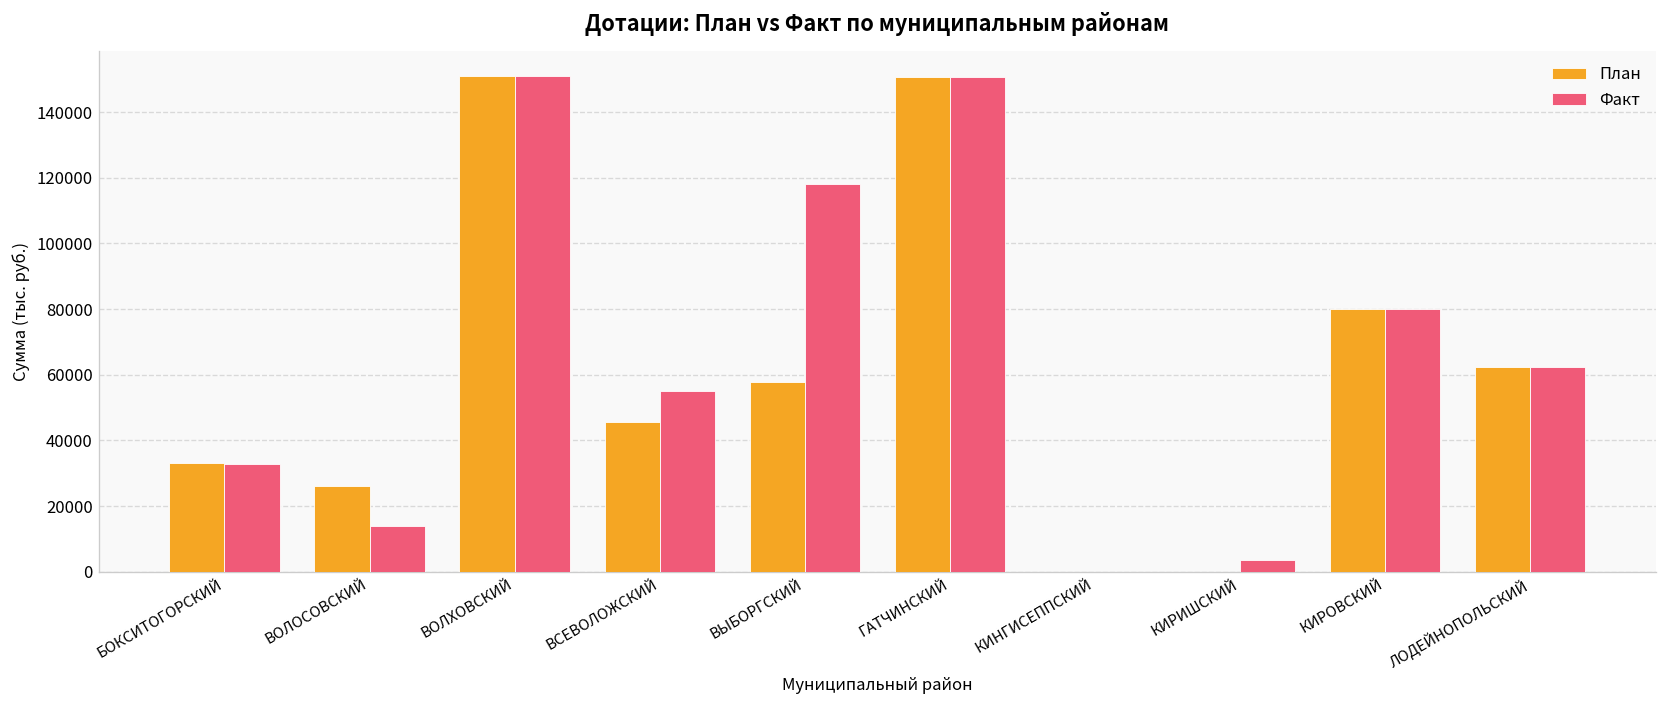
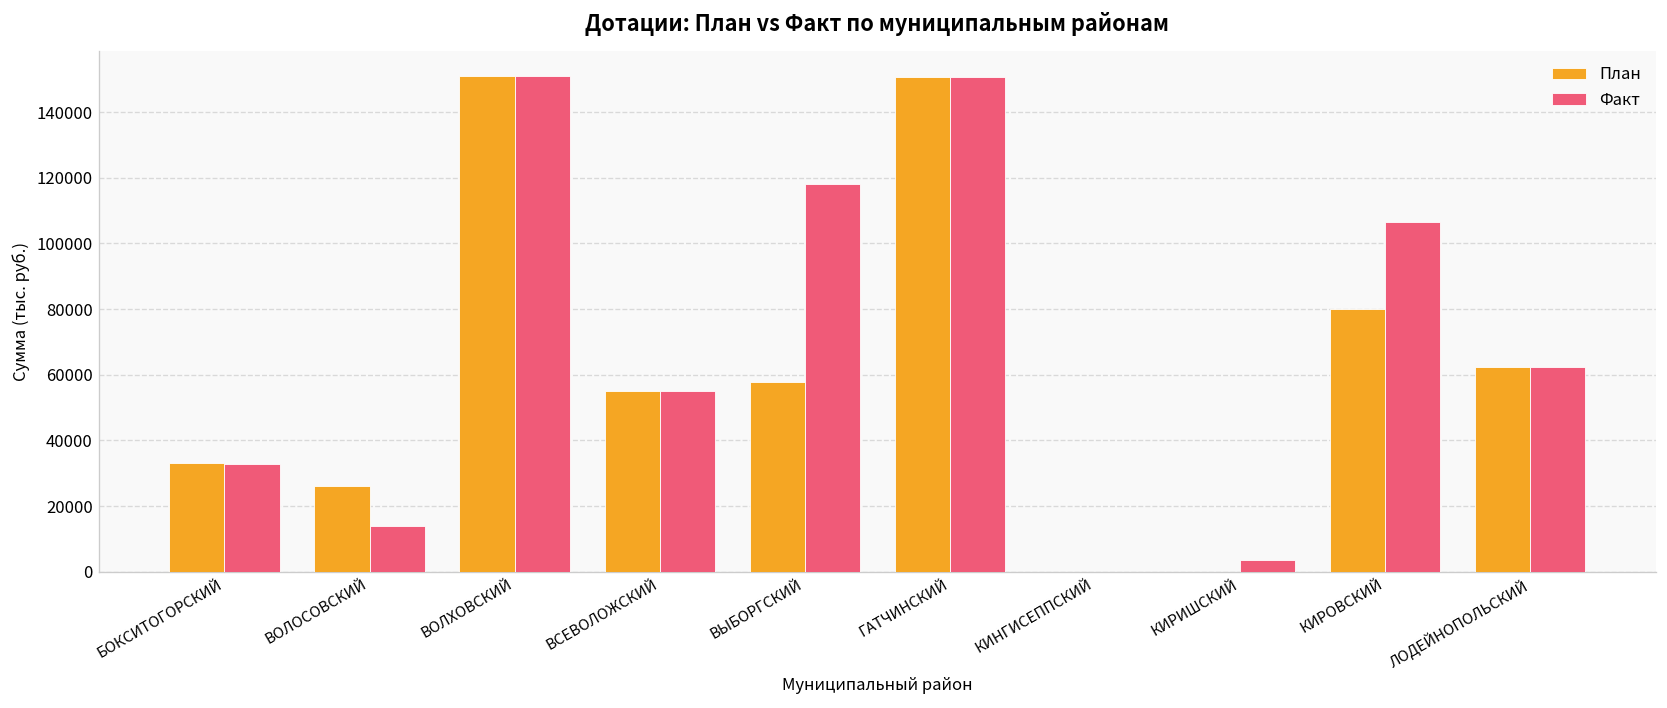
План, ВСЕВОЛОЖСКИЙ: 46000 -> 55000
Факт, КИРОВСКИЙ: 80000 -> 106000
